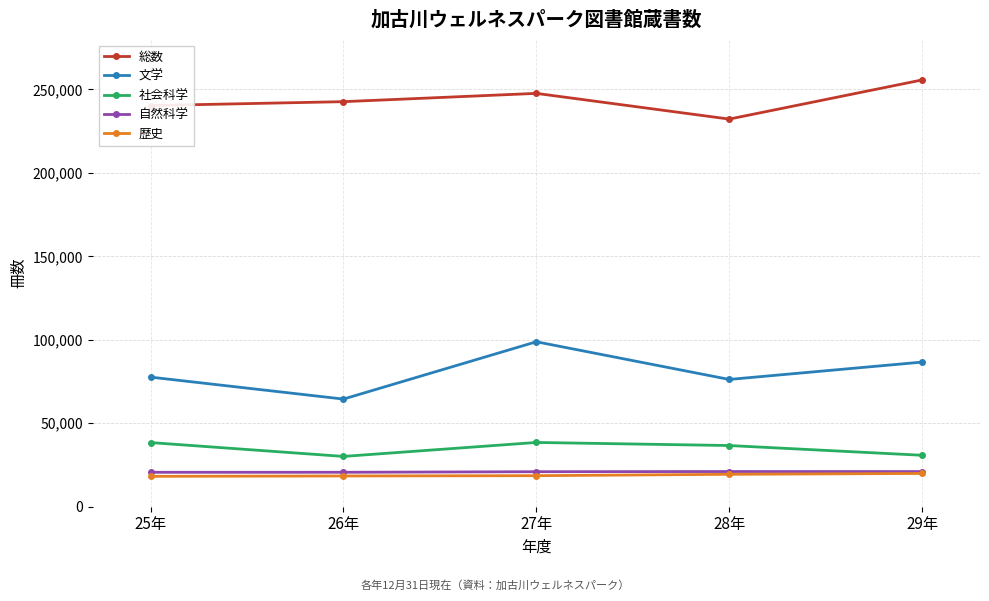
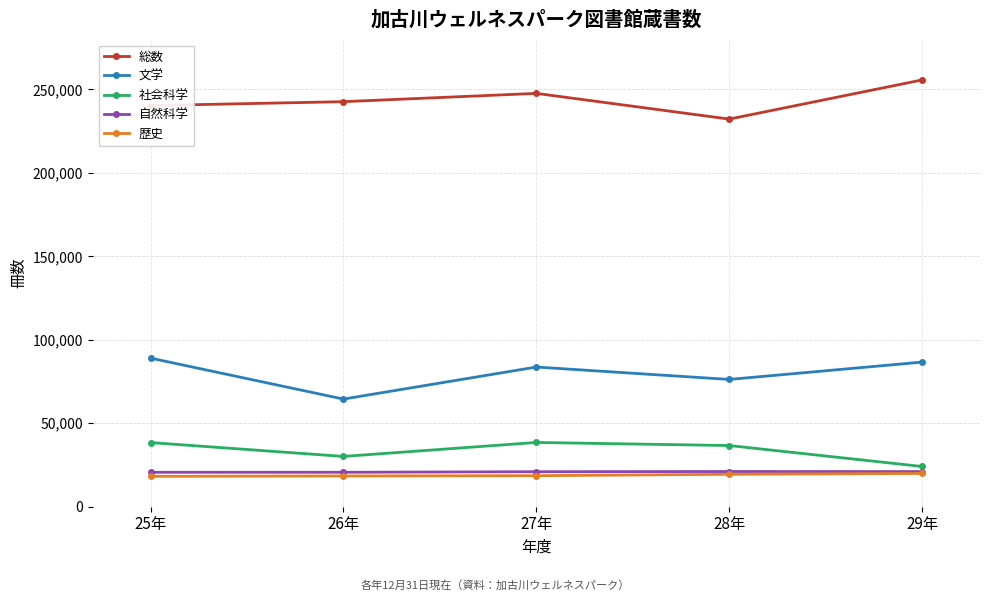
文学, 25年: 78,000 -> 89,000
文学, 27年: 99,000 -> 84,000
社会科学, 29年: 31,000 -> 24,000
